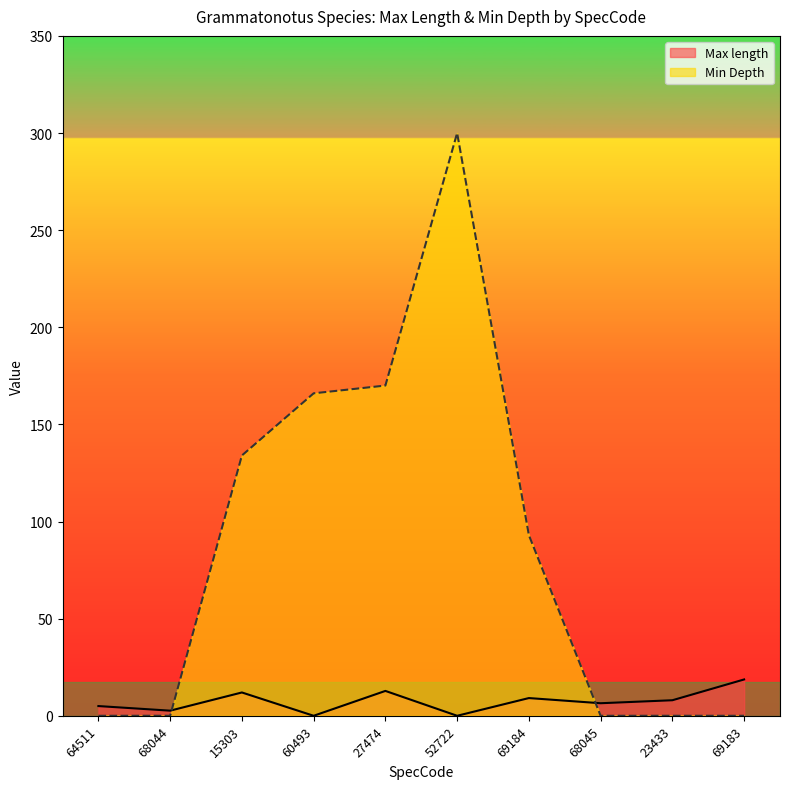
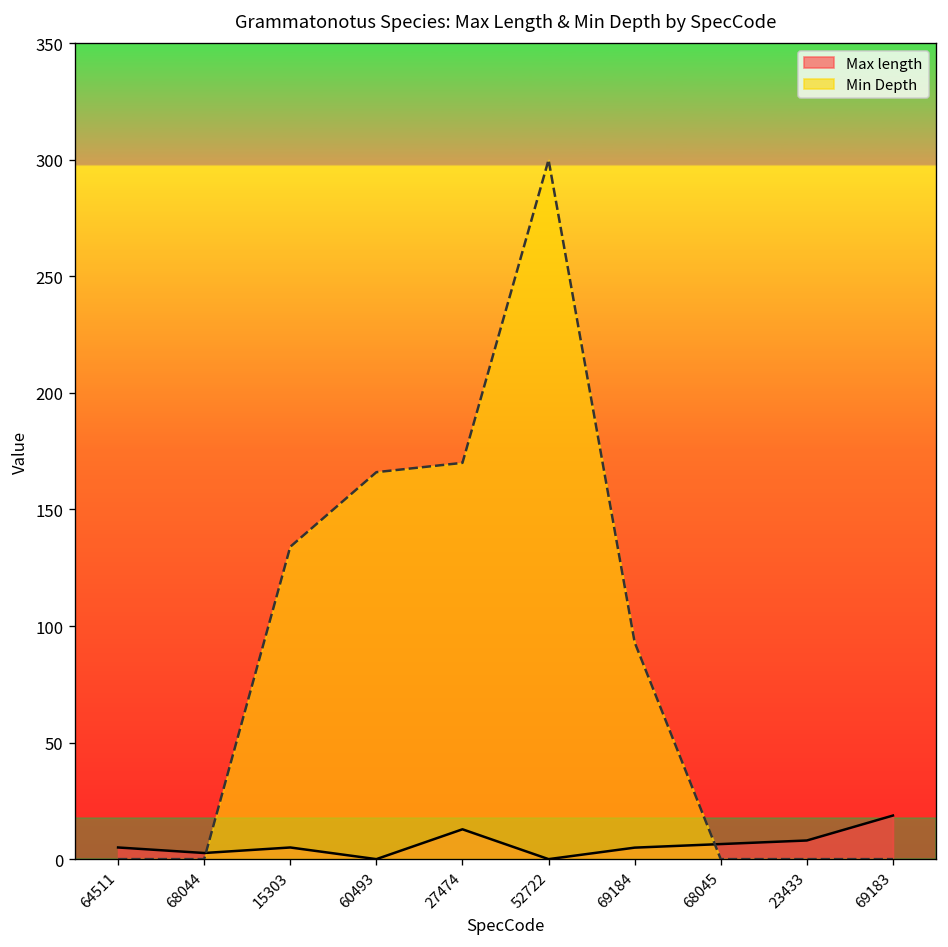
Max length, 15303: 12 -> 5
Max length, 69184: 9 -> 5
